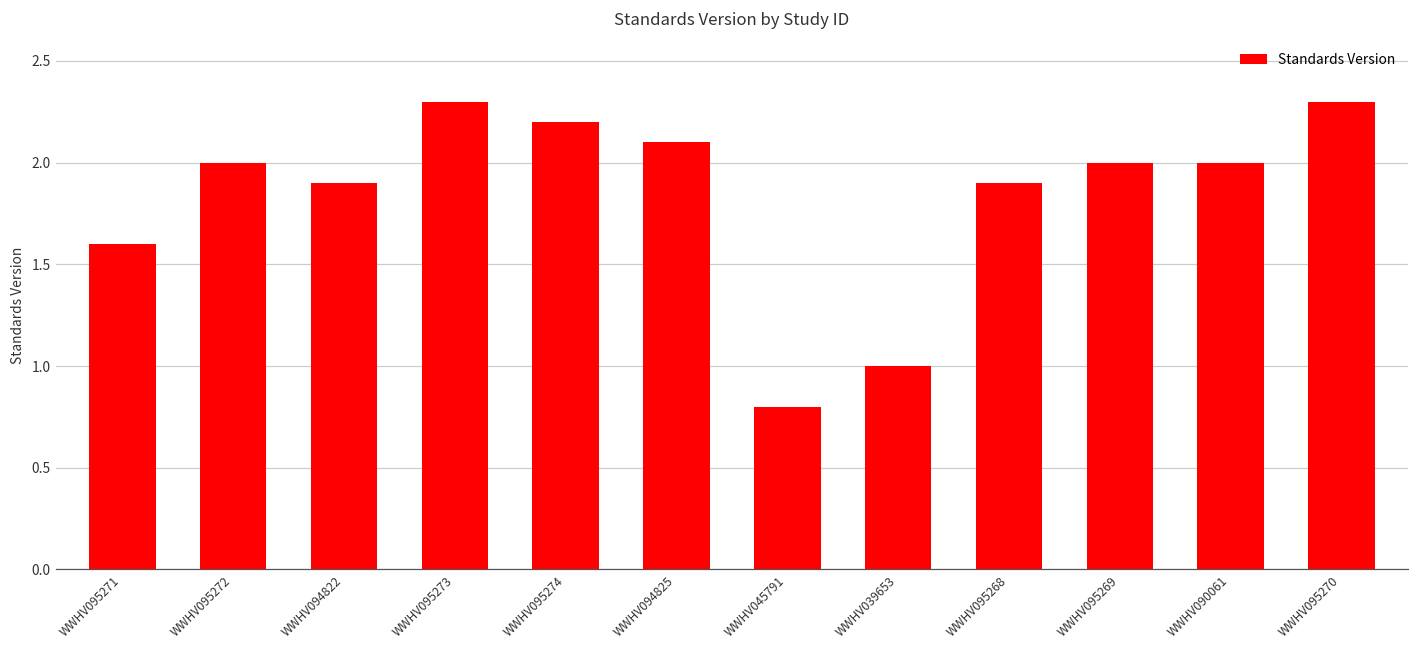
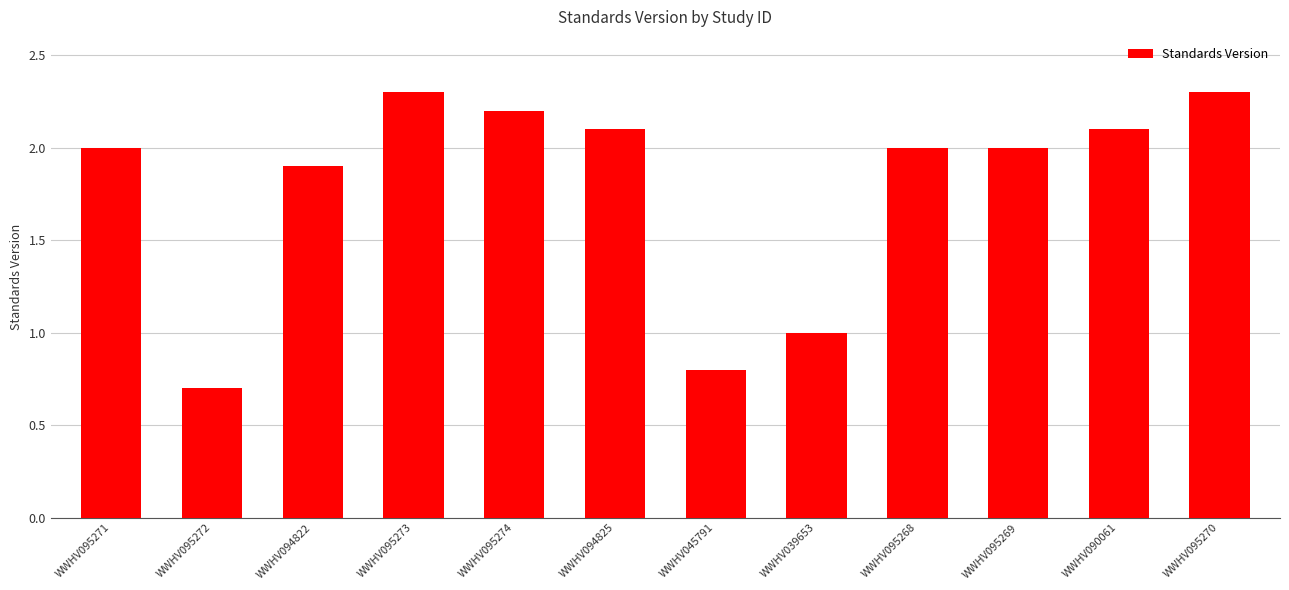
WWHV095271: 1.6 -> 2.0
WWHV095272: 2.0 -> 0.7
WWHV095268: 1.9 -> 2.0
WWHV090061: 2.0 -> 2.1
